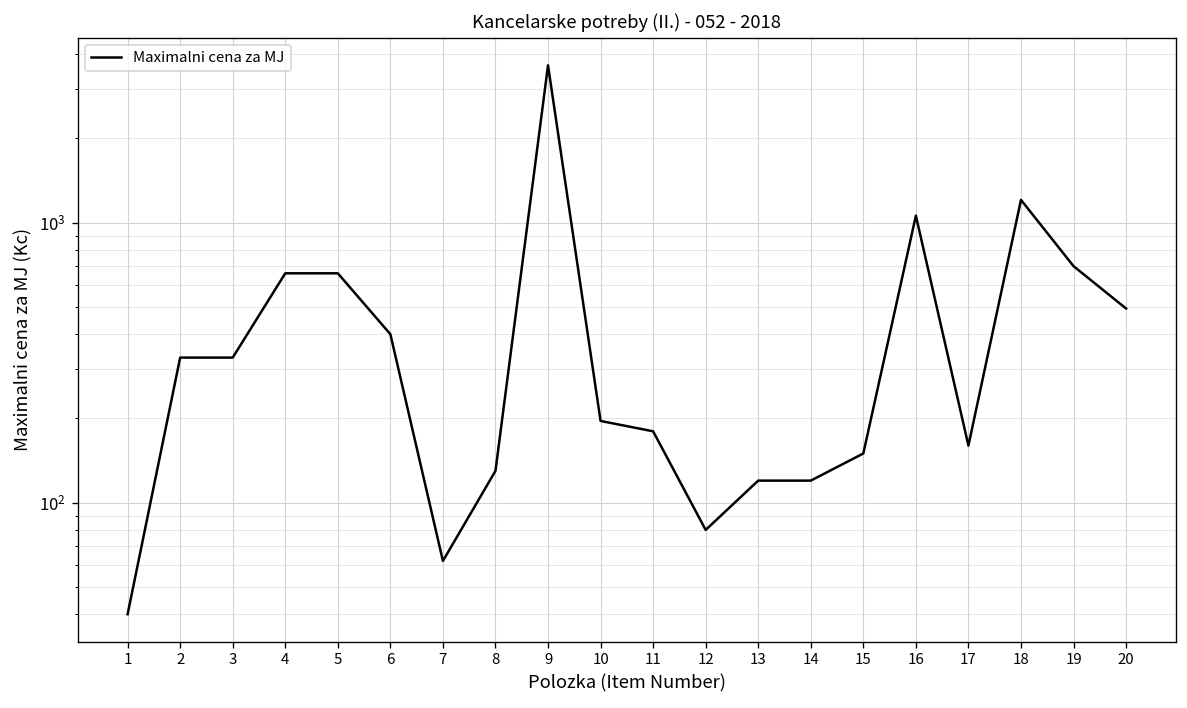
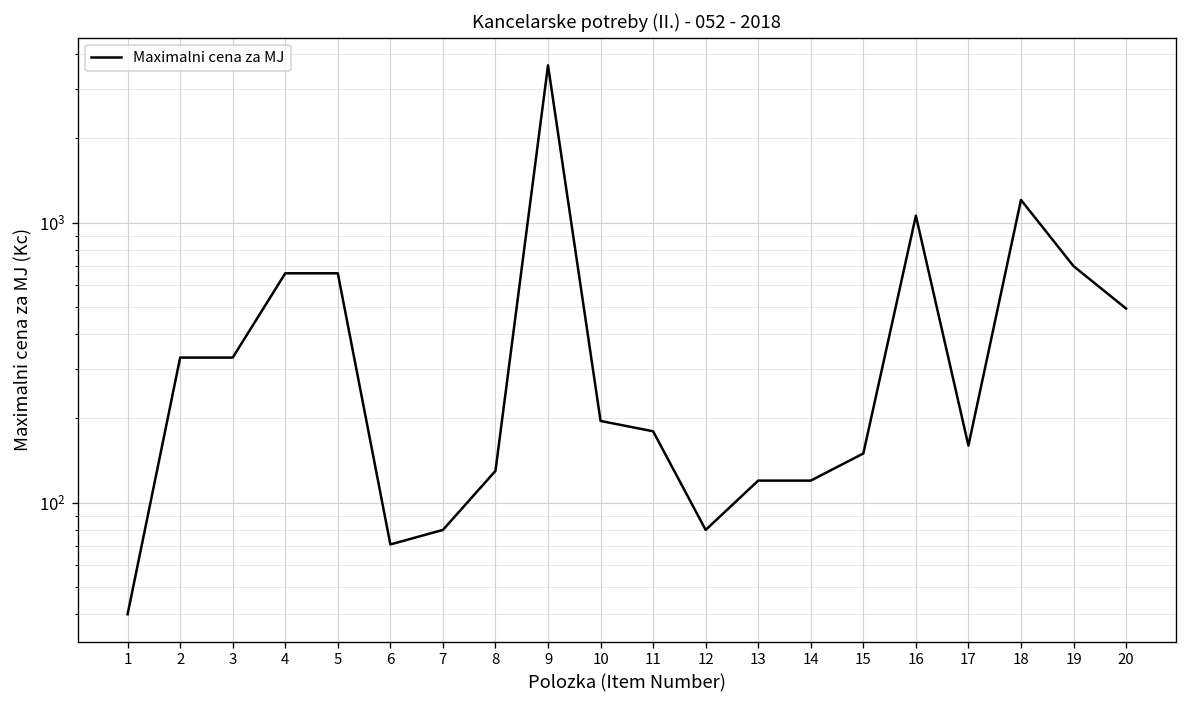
6: 400 -> 71
7: 62 -> 80
